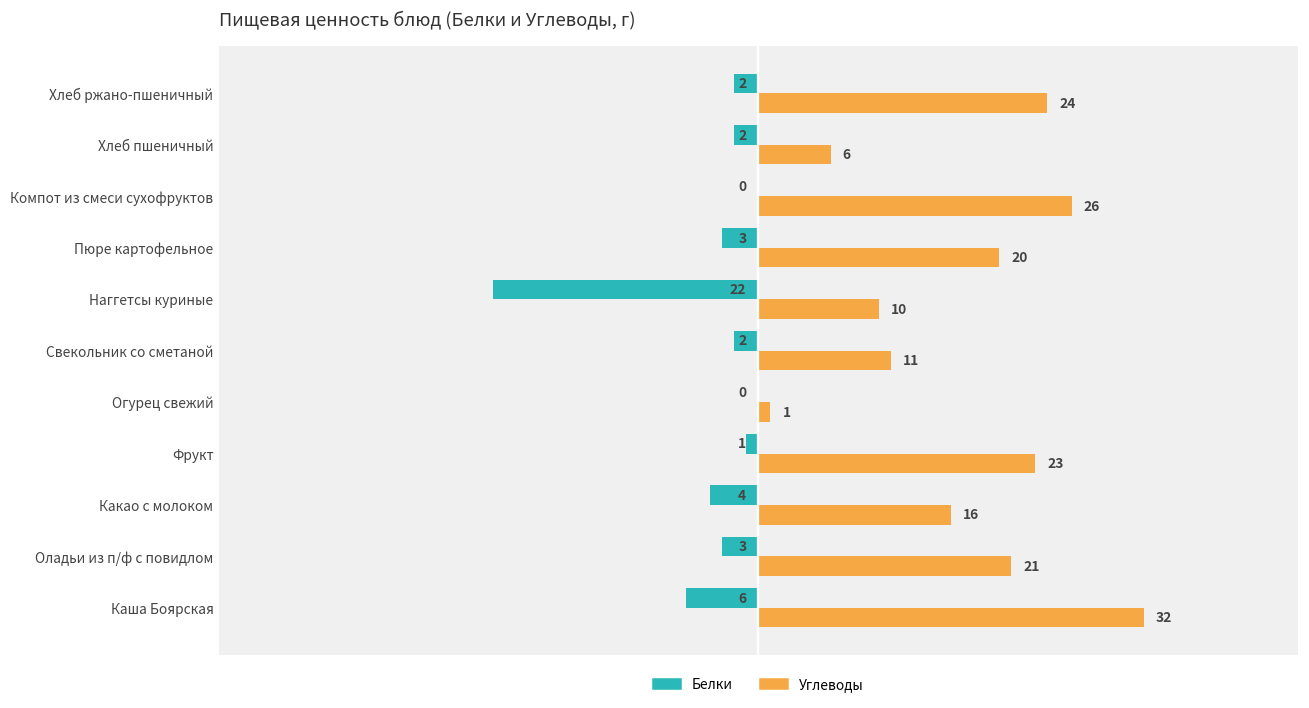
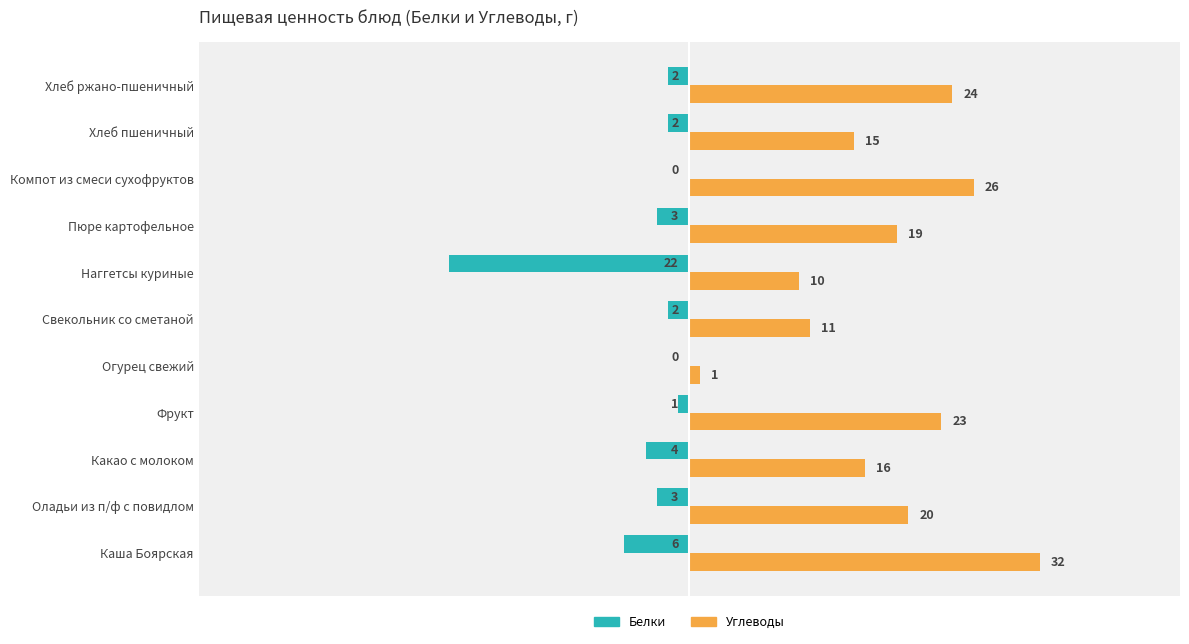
Углеводы, Хлеб пшеничный: 6 -> 15
Углеводы, Пюре картофельное: 20 -> 19
Углеводы, Оладьи из п/ф с повидлом: 21 -> 20
